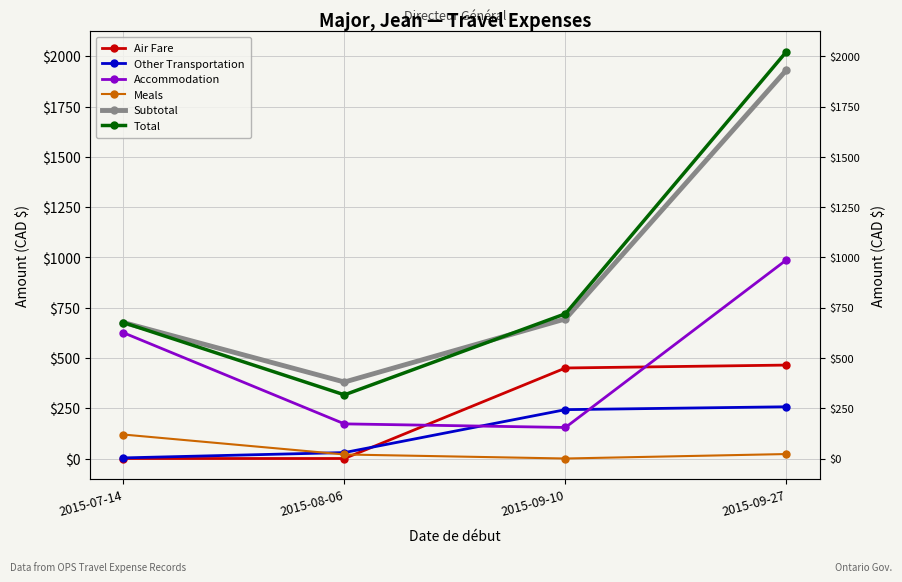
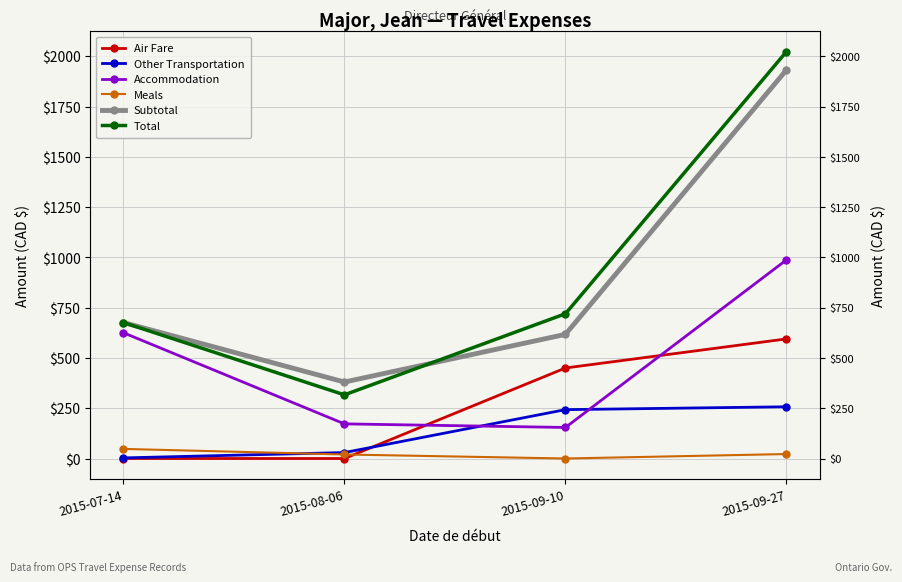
Meals, 2015-07-14: $120 -> $50
Subtotal, 2015-09-10: $690 -> $620
Air Fare, 2015-09-27: $460 -> $590
